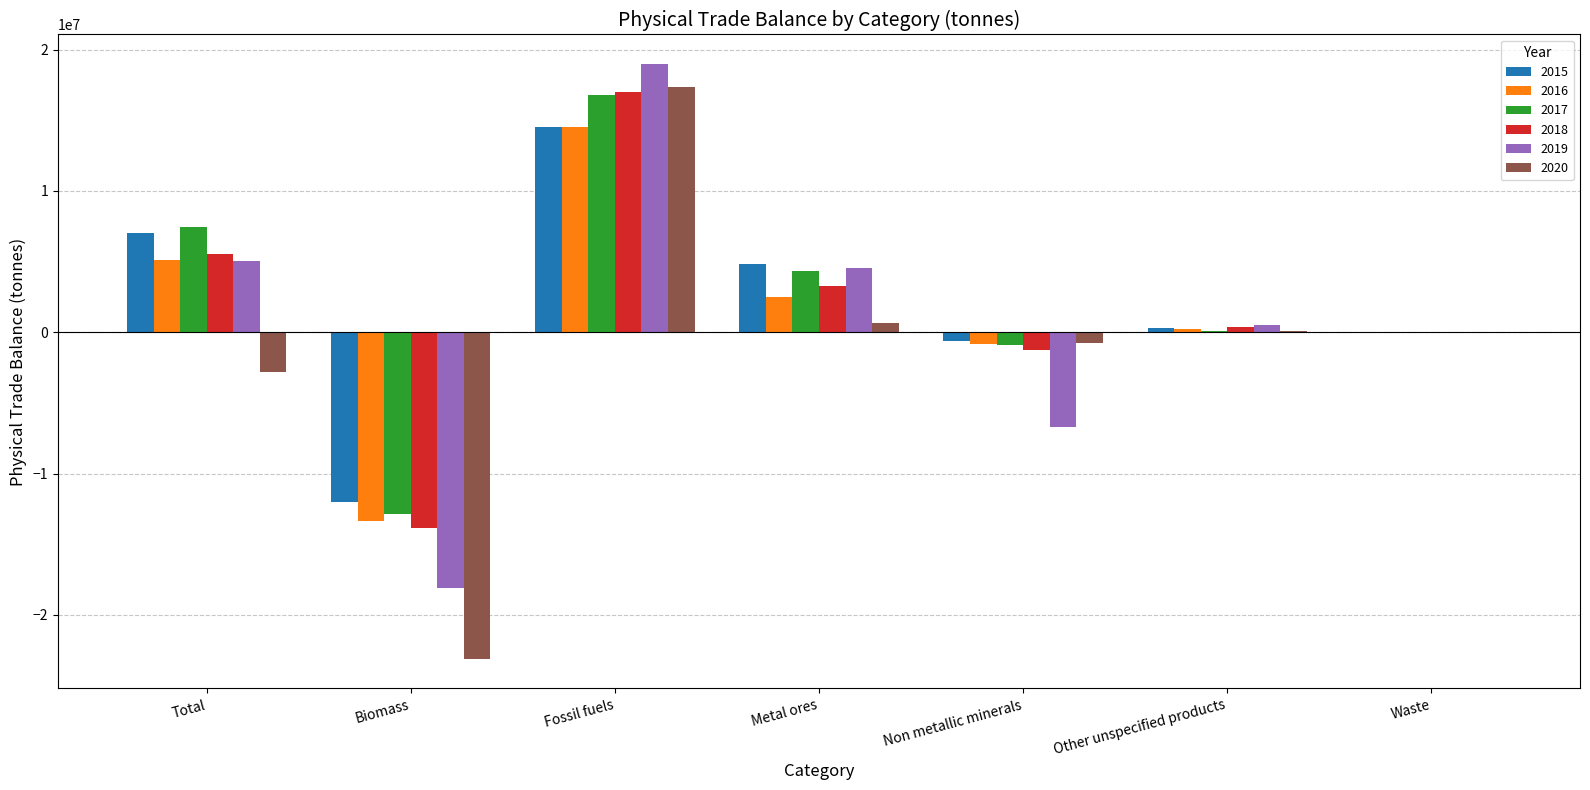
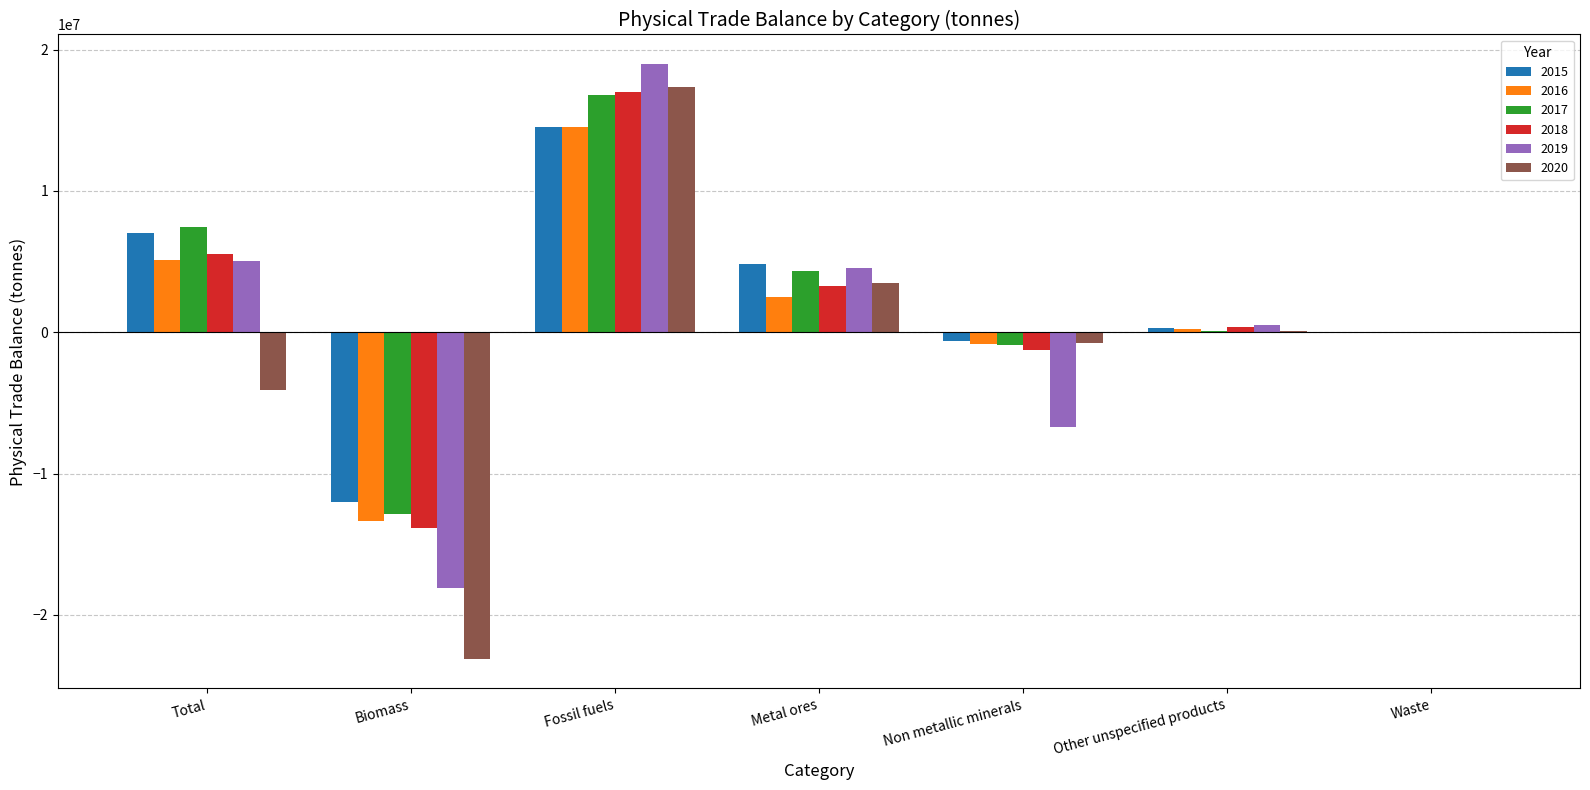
2020, Total: -2800000 -> -4100000
2020, Metal ores: 700000 -> 3500000
